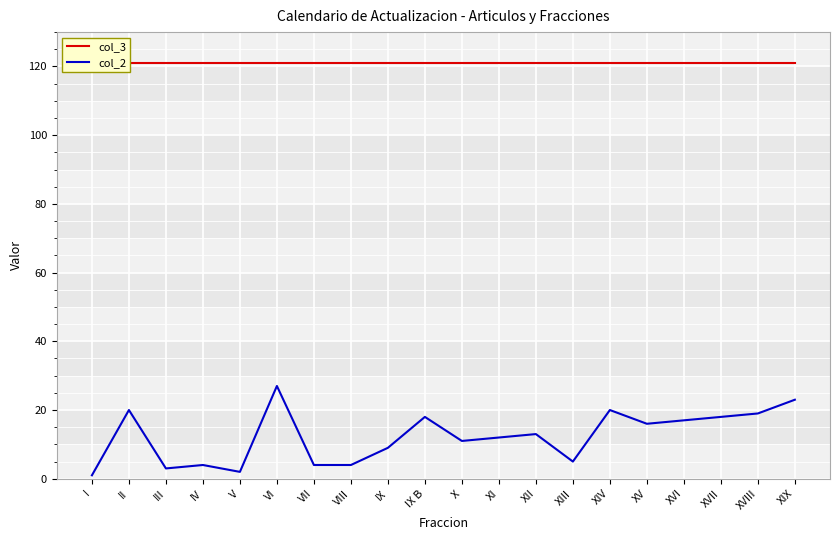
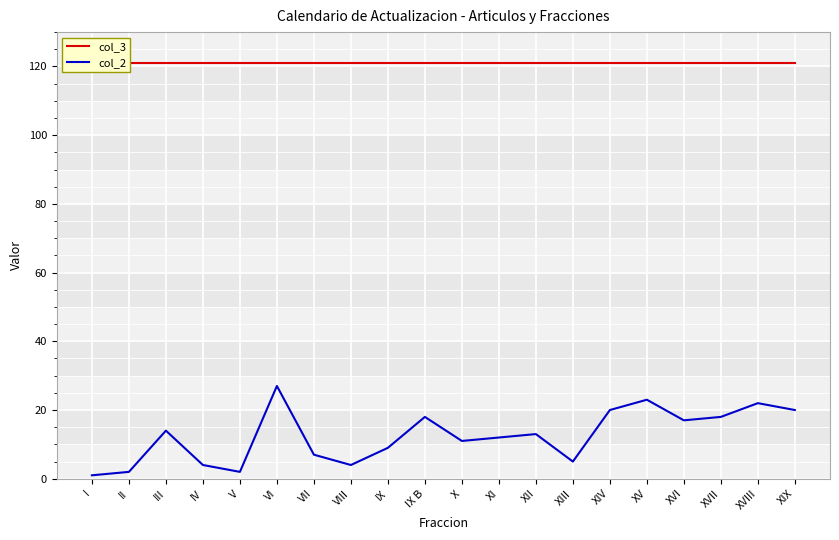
col_2, II: 20 -> 2
col_2, III: 3 -> 14
col_2, VII: 4 -> 7
col_2, XV: 16 -> 23
col_2, XVIII: 19 -> 22
col_2, XIX: 23 -> 20
